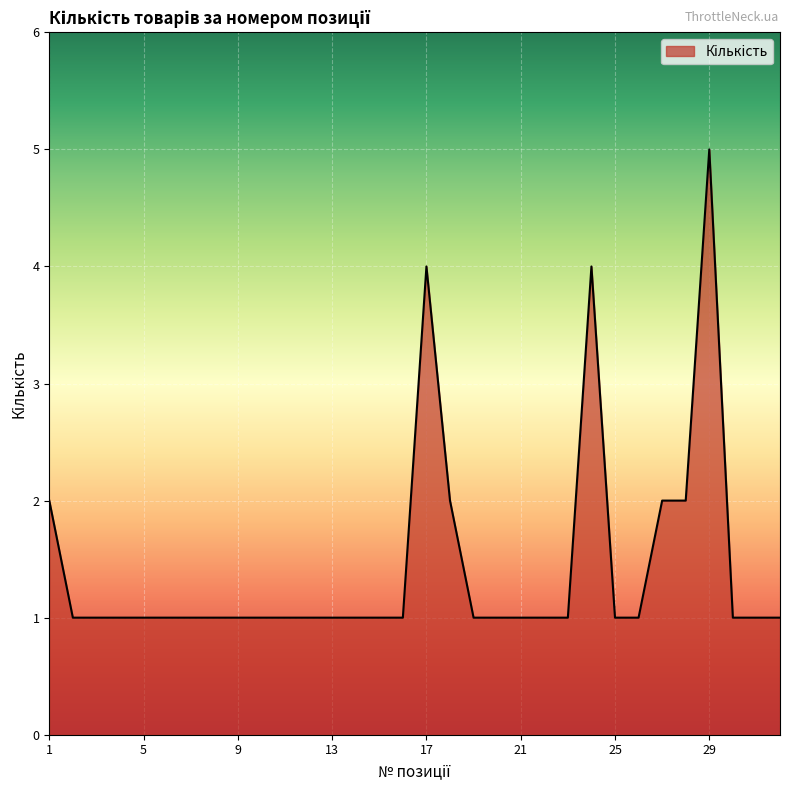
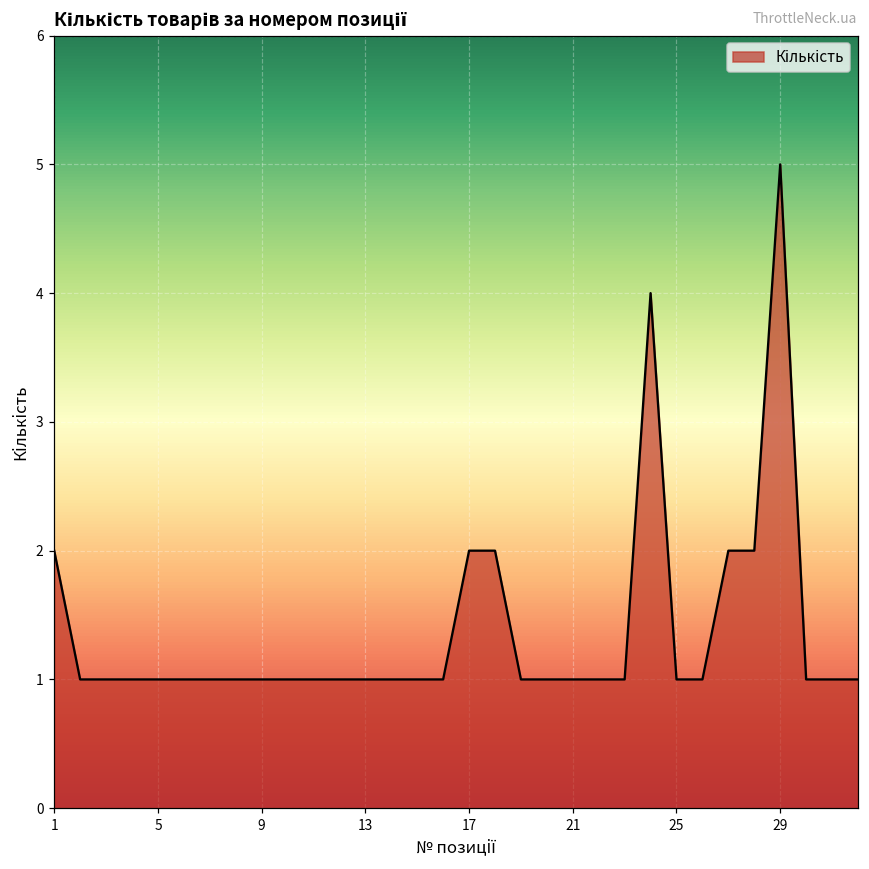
17: 4 -> 2
